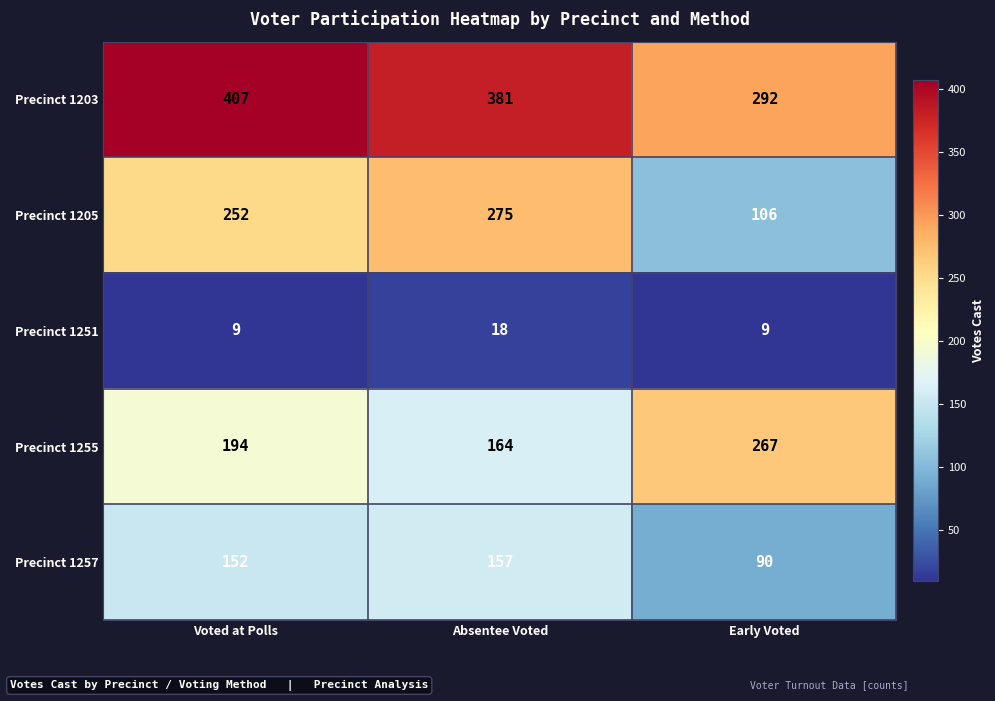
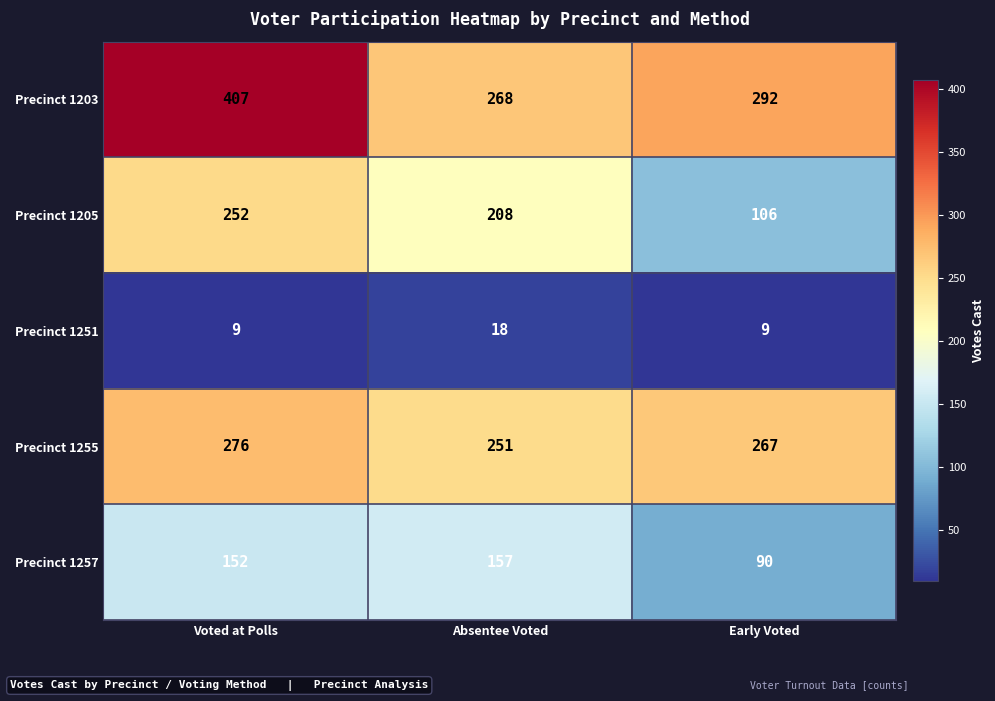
Precinct 1203, Absentee Voted: 381 -> 268
Precinct 1205, Absentee Voted: 275 -> 208
Precinct 1255, Voted at Polls: 194 -> 276
Precinct 1255, Absentee Voted: 164 -> 251
